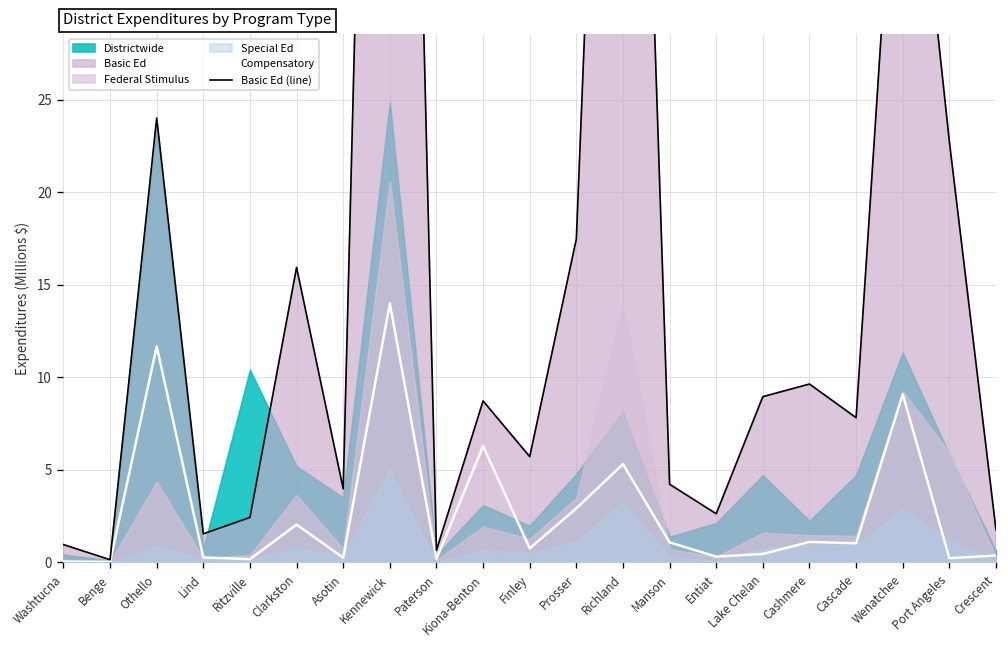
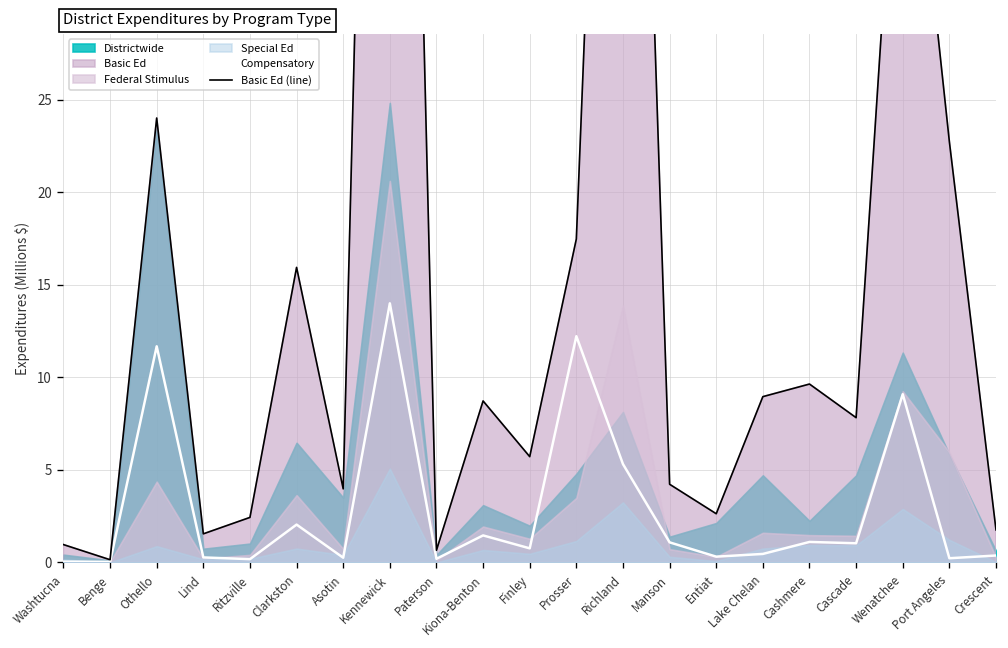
Districtwide, Ritzville: 10.4 -> 1.0
Districtwide, Clarkston: 5.2 -> 6.5
Compensatory, Kiona-Benton: 6.3 -> 1.5
Compensatory, Prosser: 2.9 -> 12.2
